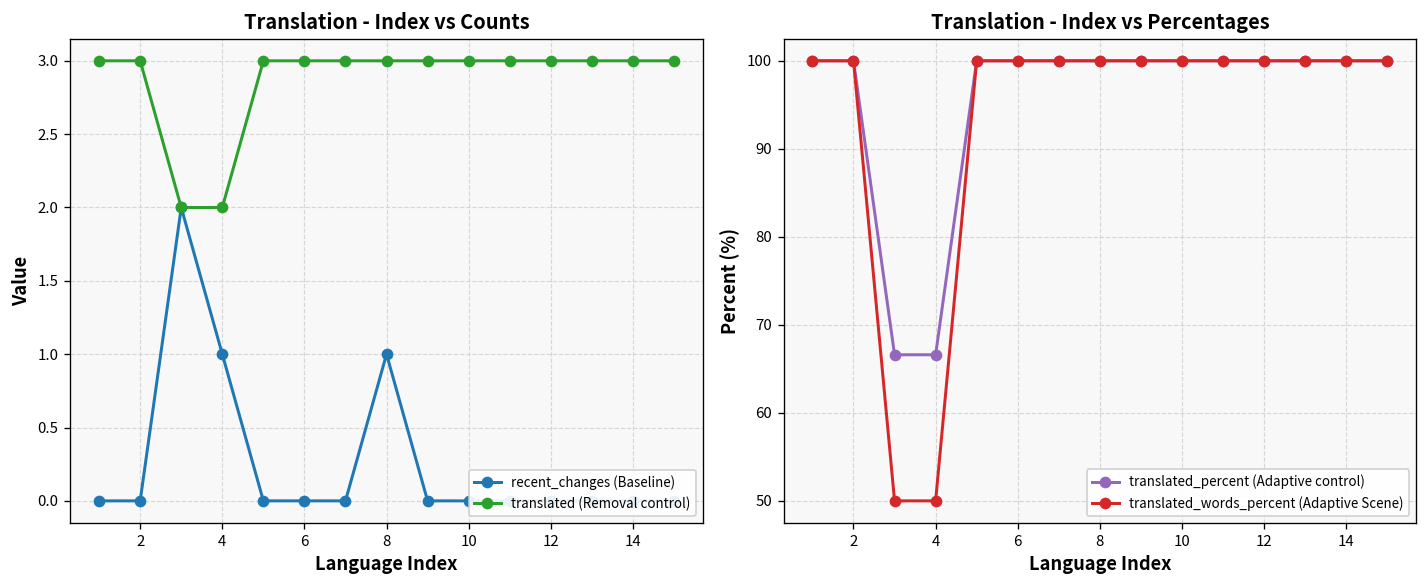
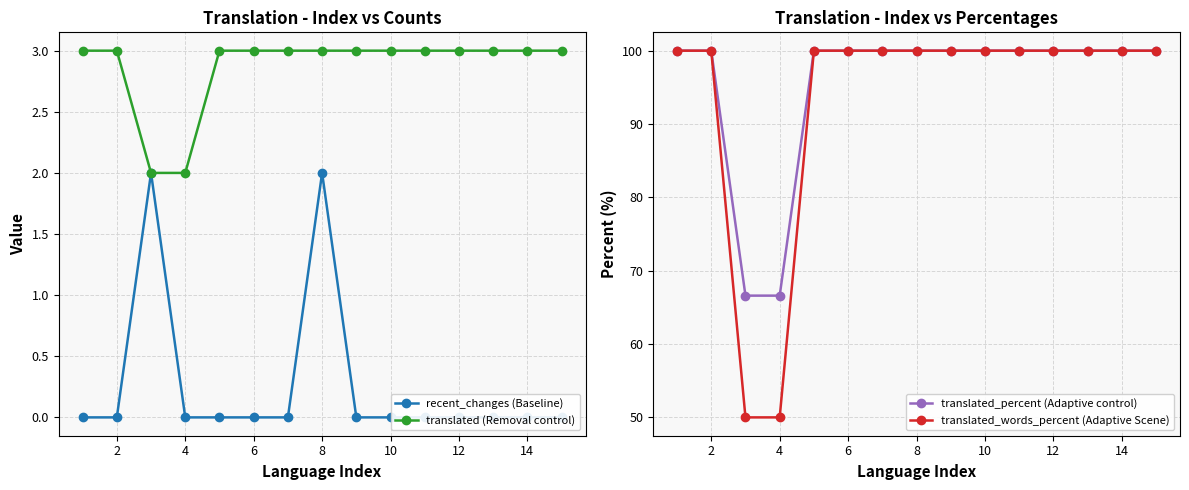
Translation - Index vs Counts, recent_changes (Baseline), 4: 1 -> 0
Translation - Index vs Counts, recent_changes (Baseline), 8: 1 -> 2
